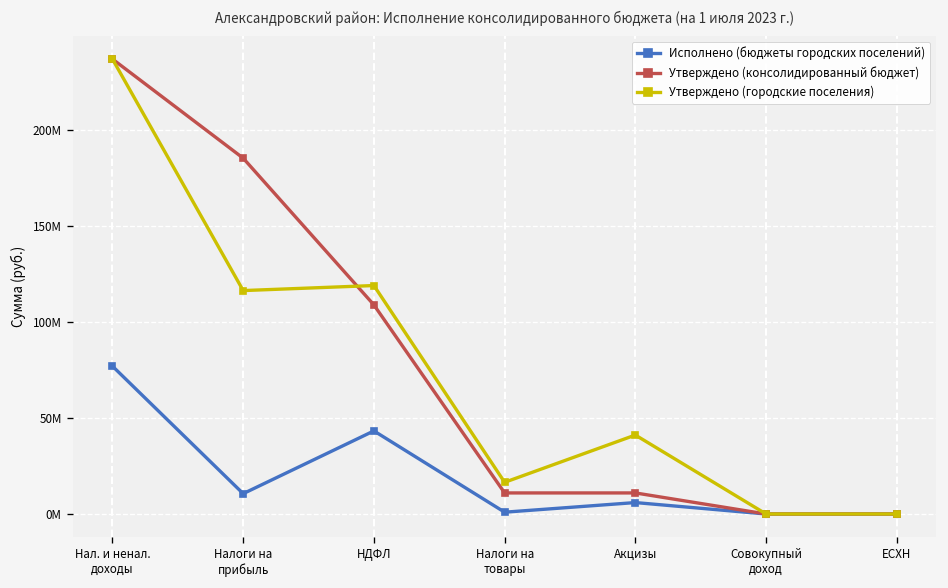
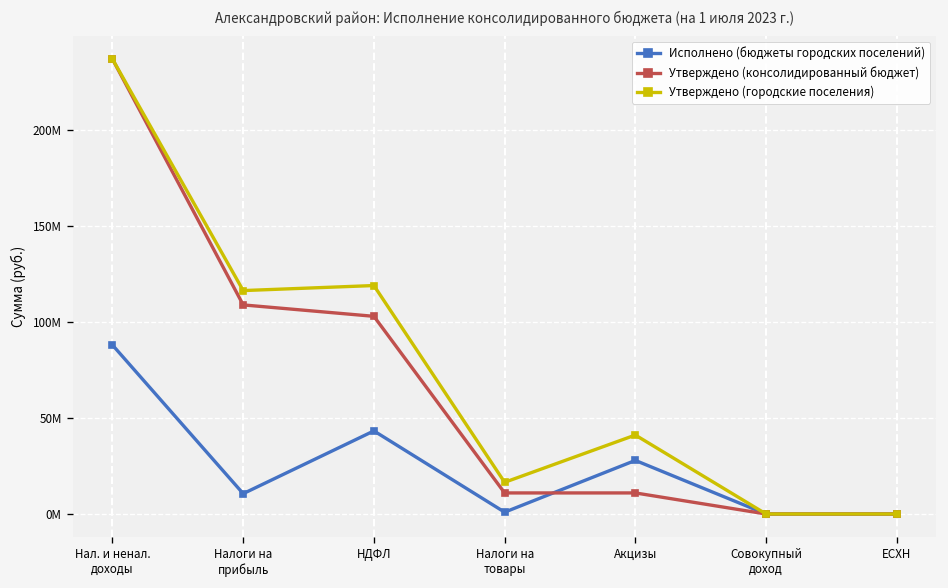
Исполнено (бюджеты городских поселений), Нал. и ненал. доходы: 77000000 -> 88000000
Утверждено (консолидированный бюджет), Налоги на прибыль: 185000000 -> 109000000
Утверждено (консолидированный бюджет), НДФЛ: 109000000 -> 103000000
Исполнено (бюджеты городских поселений), Акцизы: 6000000 -> 28000000
